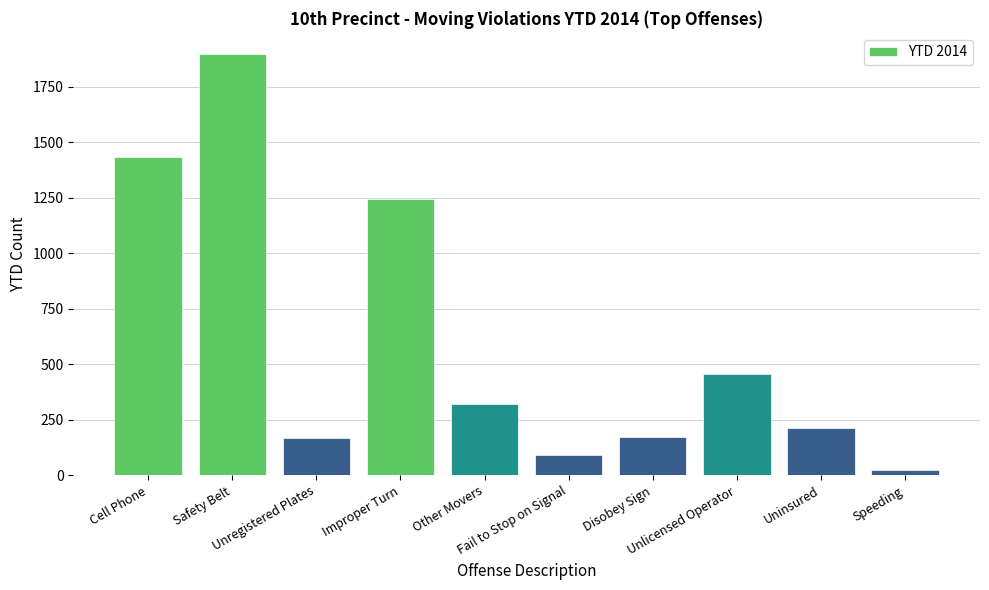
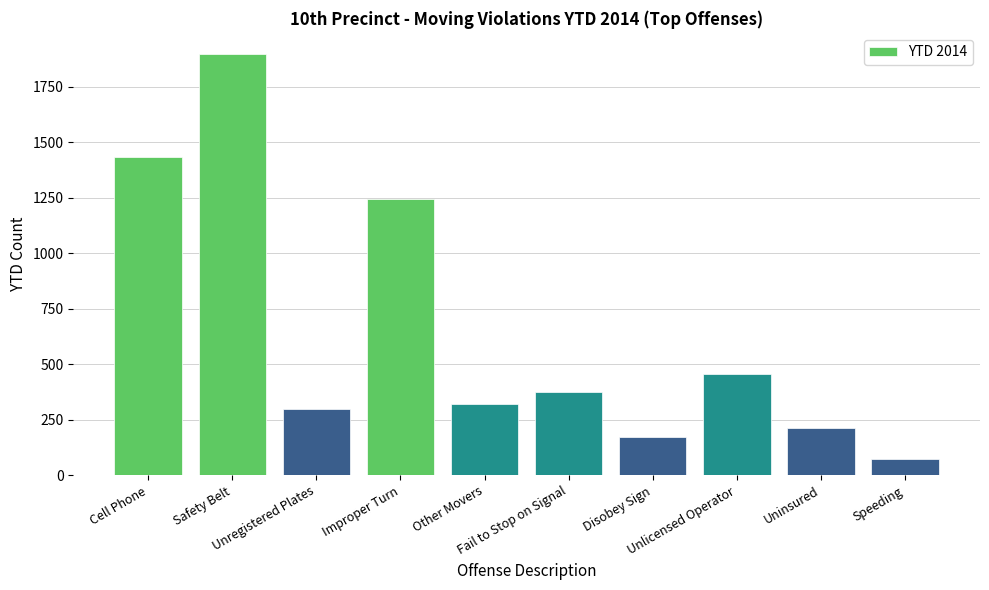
Unregistered Plates: 170 -> 300
Fail to Stop on Signal: 90 -> 380
Speeding: 20 -> 70
